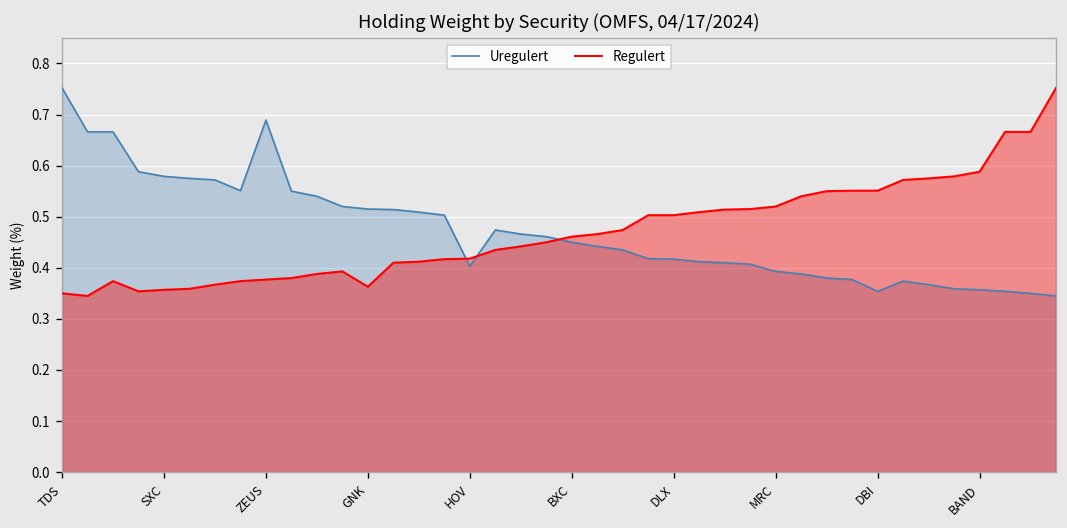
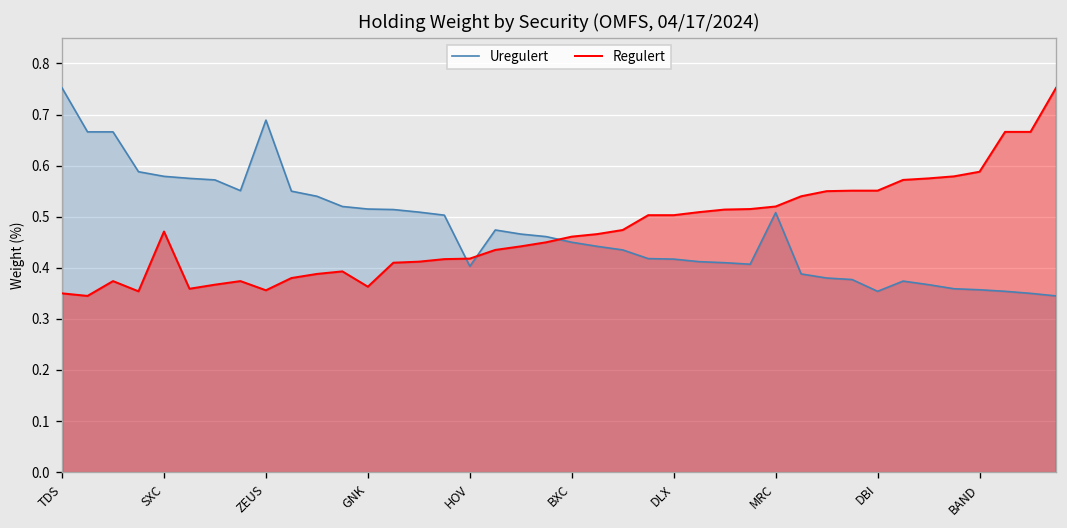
Regulert, SXC: 0.36 -> 0.47
Regulert, ZEUS: 0.38 -> 0.36
Uregulert, MRC: 0.39 -> 0.51
